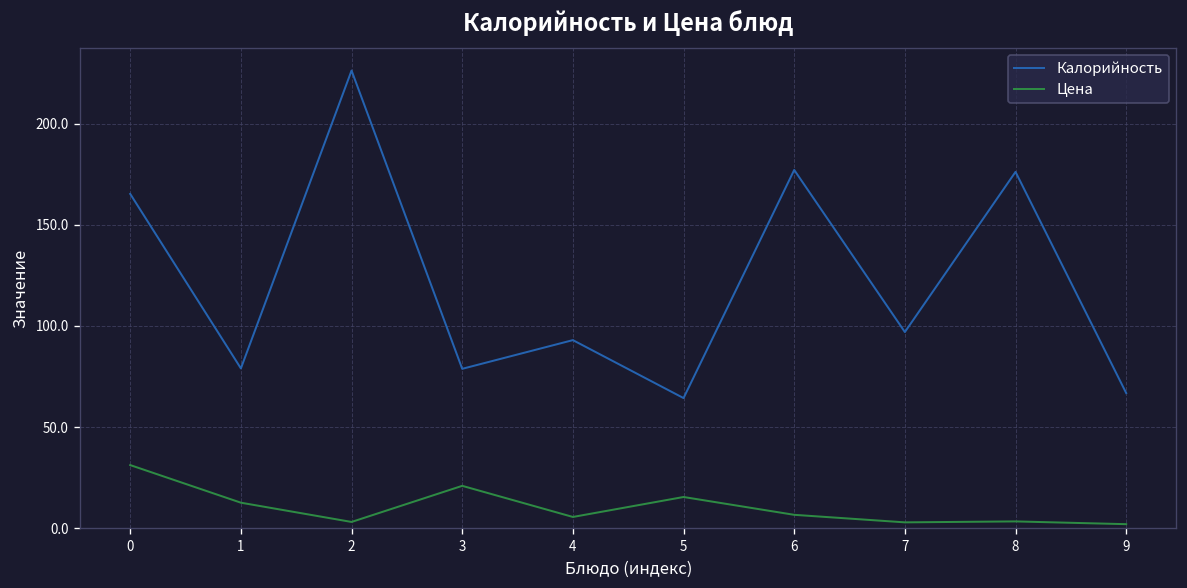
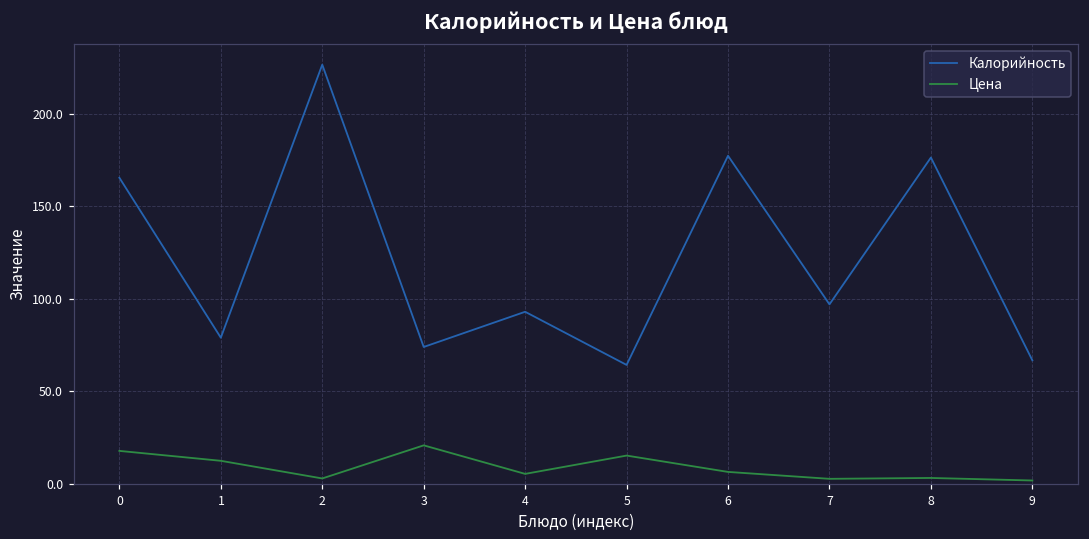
Цена, 0: 31 -> 18
Калорийность, 3: 79 -> 74
